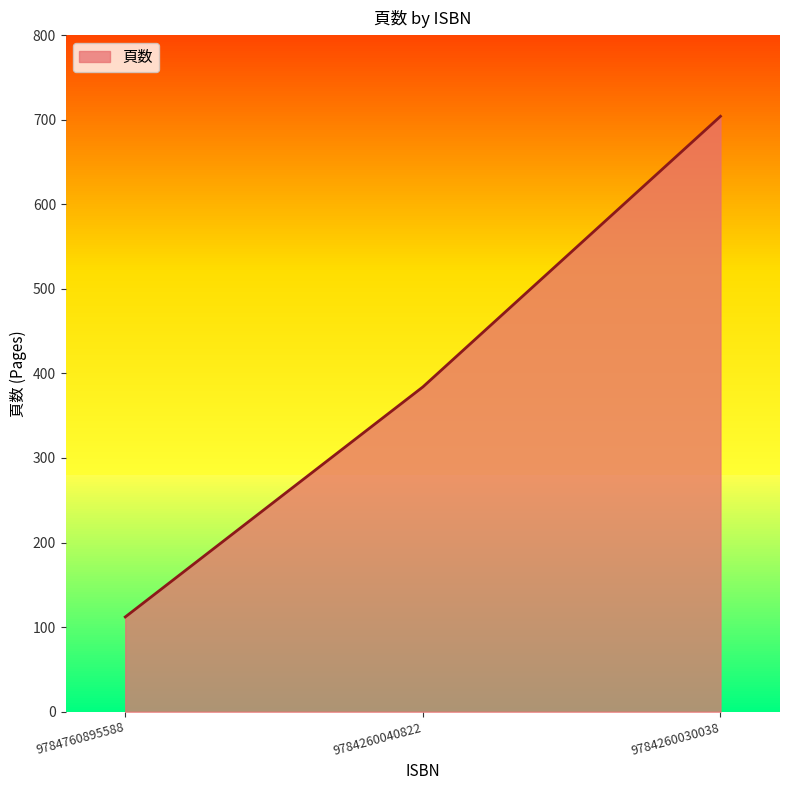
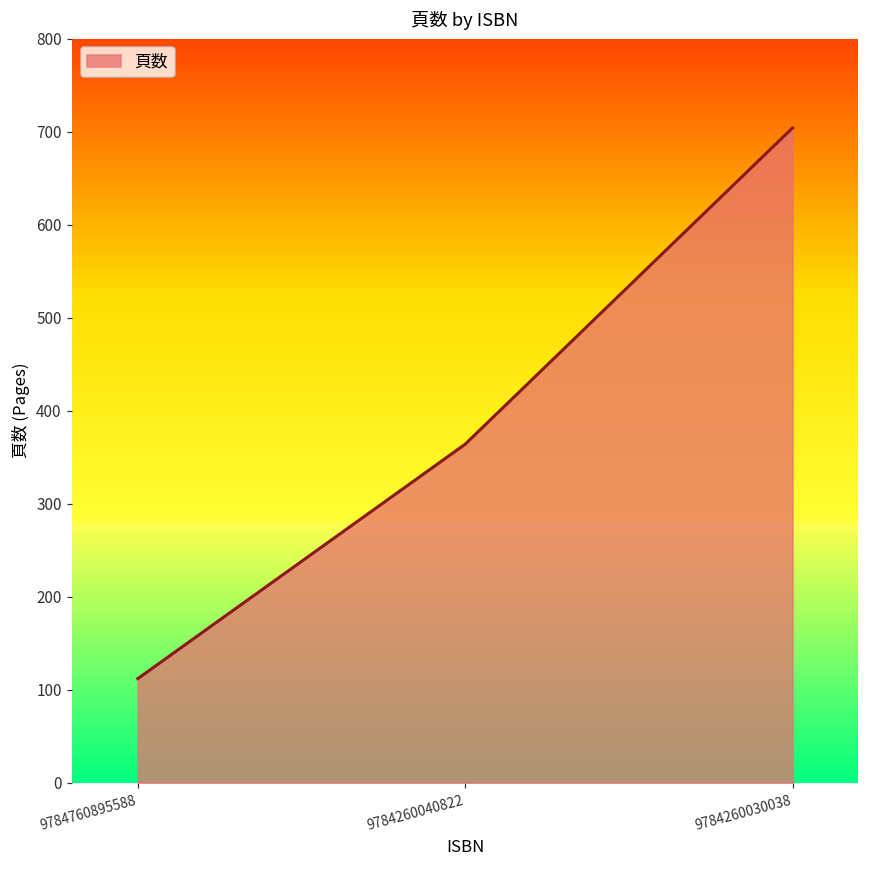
9784260040822: 380 -> 360
